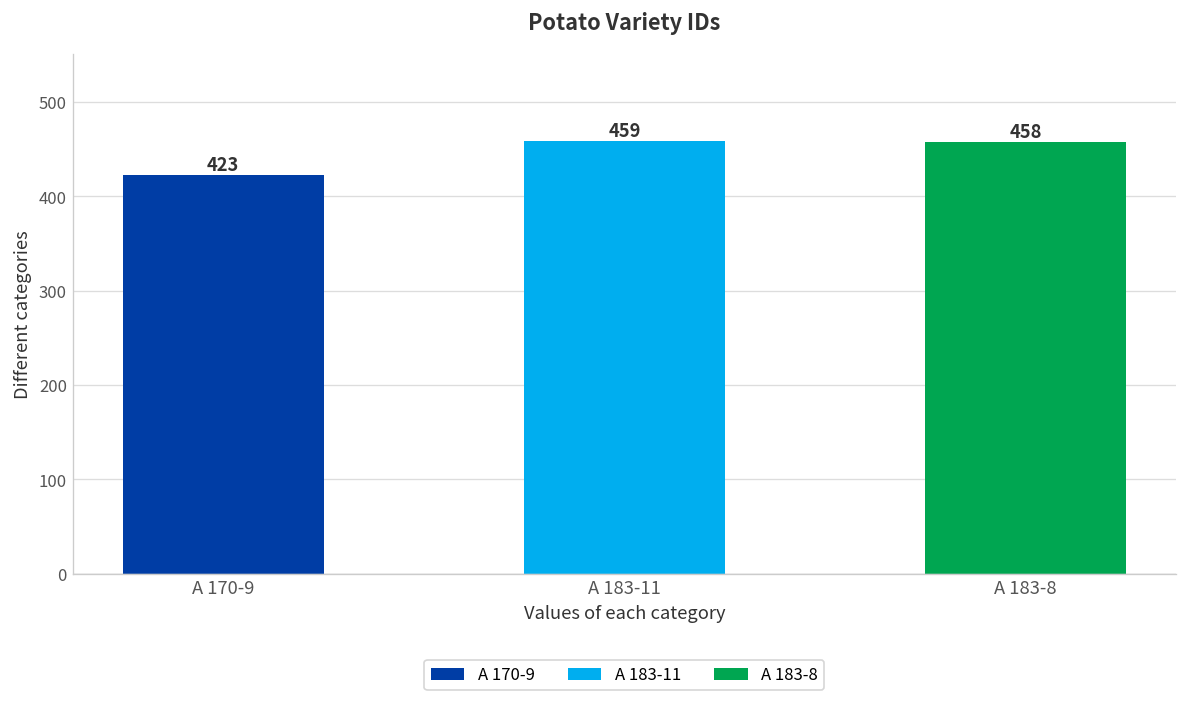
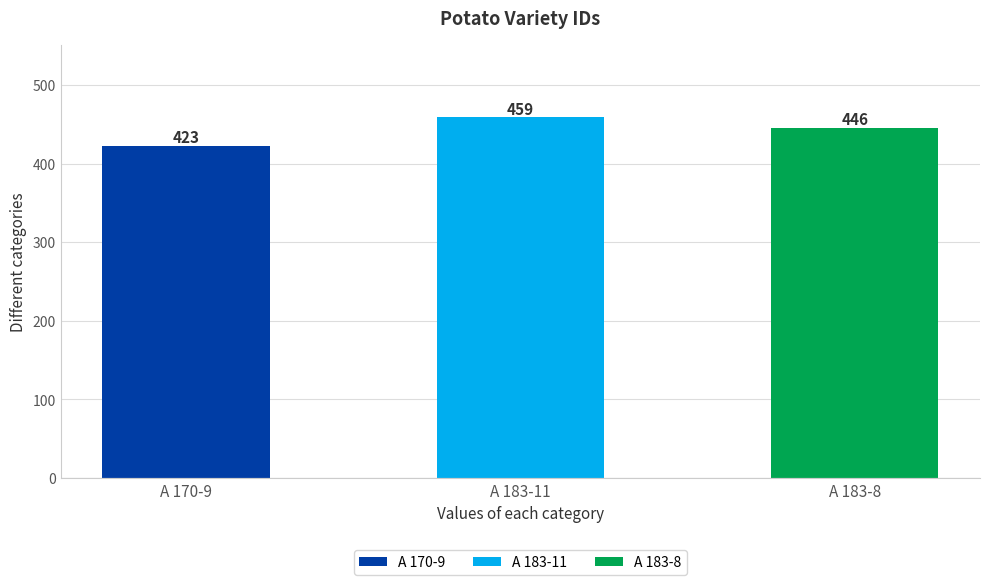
A 183-8: 458 -> 446
